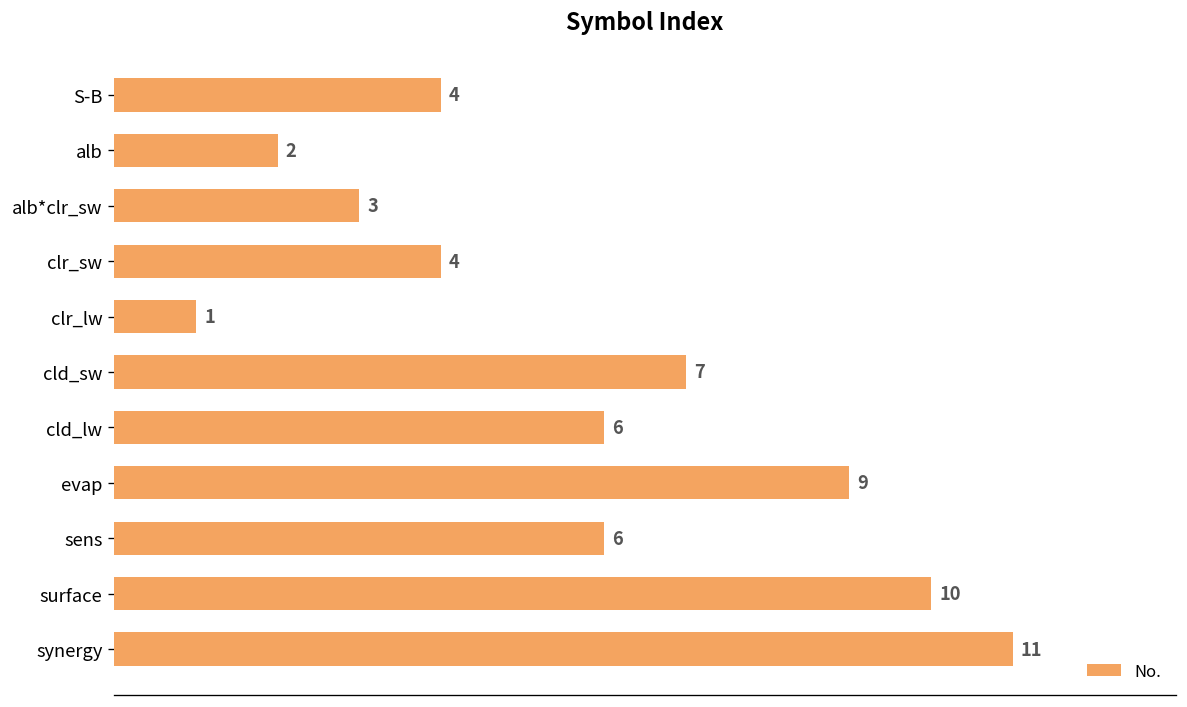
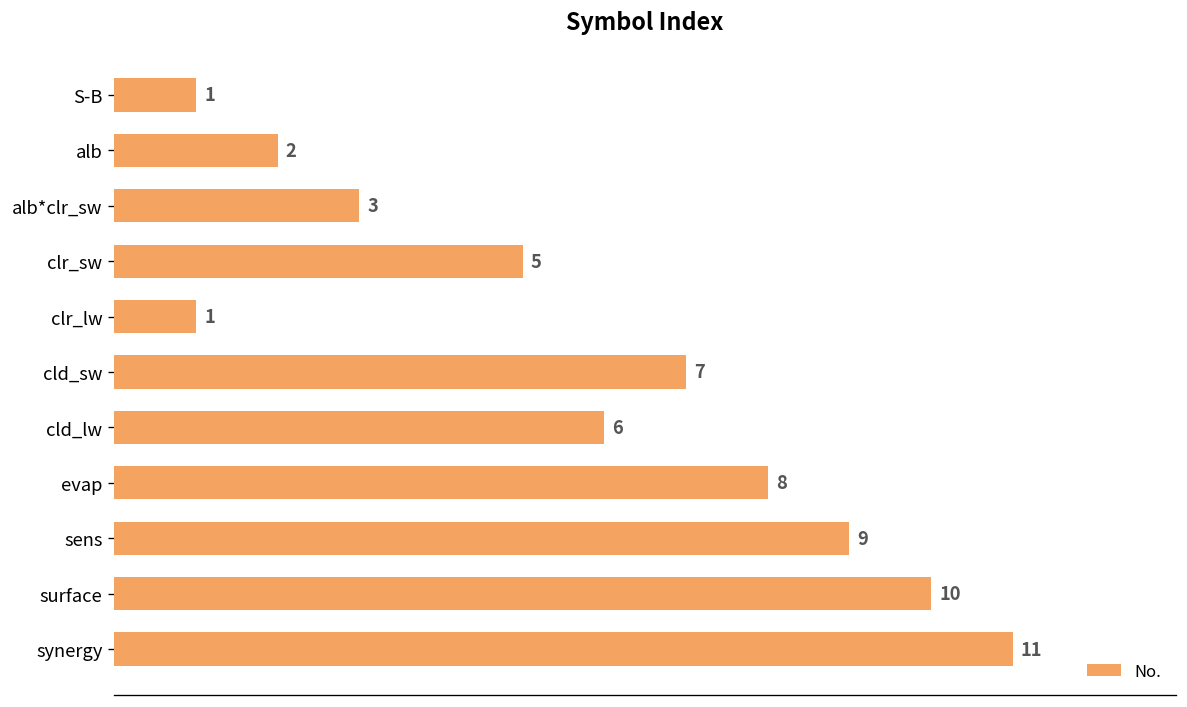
S-B: 4 -> 1
clr_sw: 4 -> 5
evap: 9 -> 8
sens: 6 -> 9
